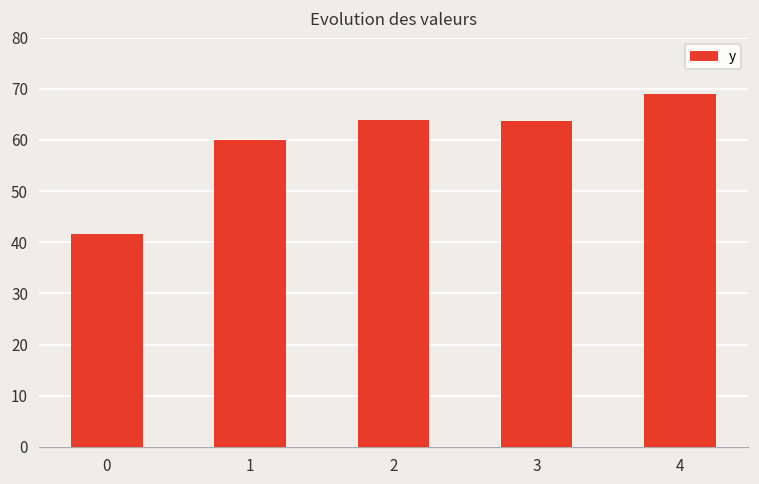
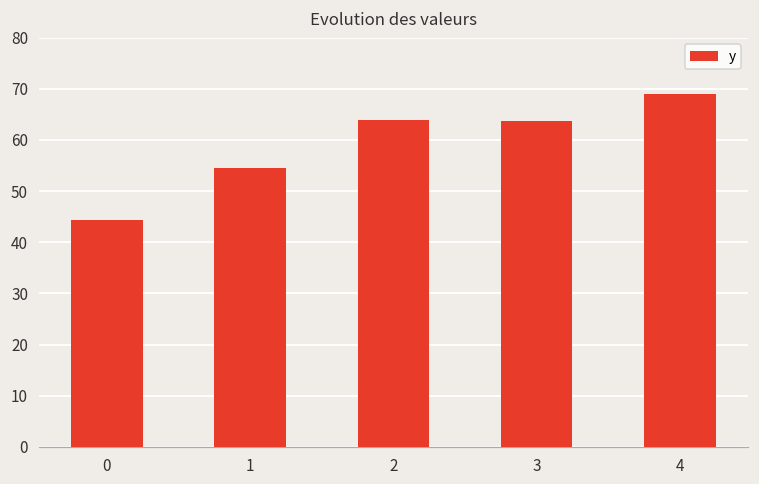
0: 42 -> 44
1: 60 -> 55
